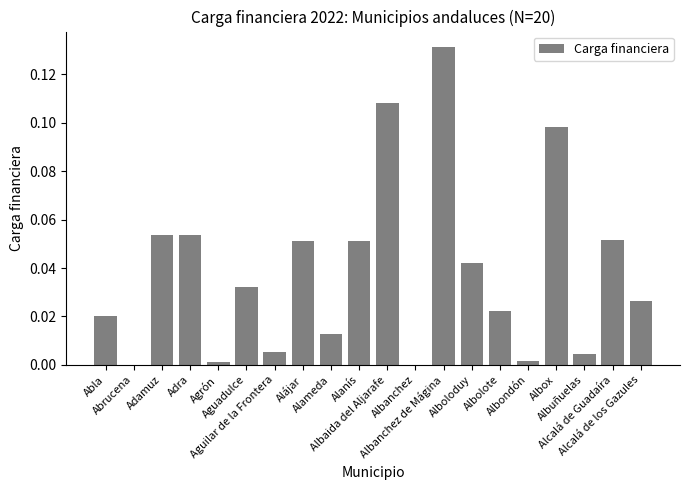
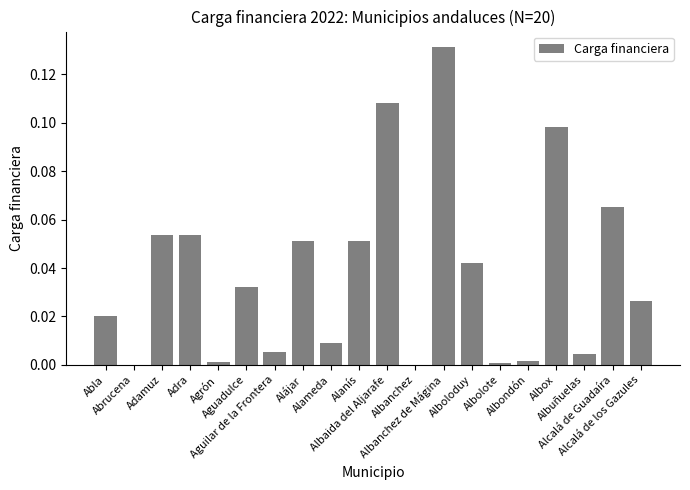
Alameda: 0.013 -> 0.009
Albolote: 0.022 -> 0.001
Alcalá de Guadaíra: 0.052 -> 0.065
